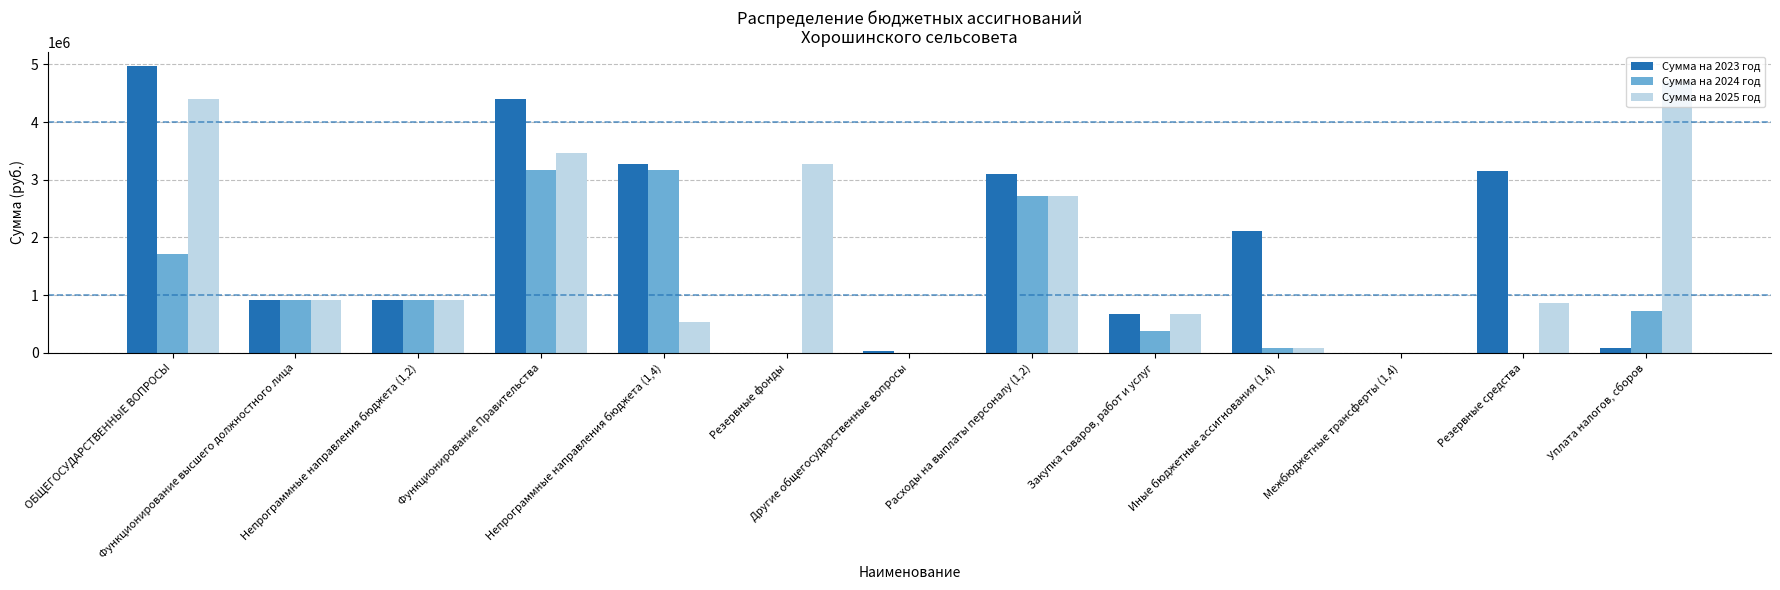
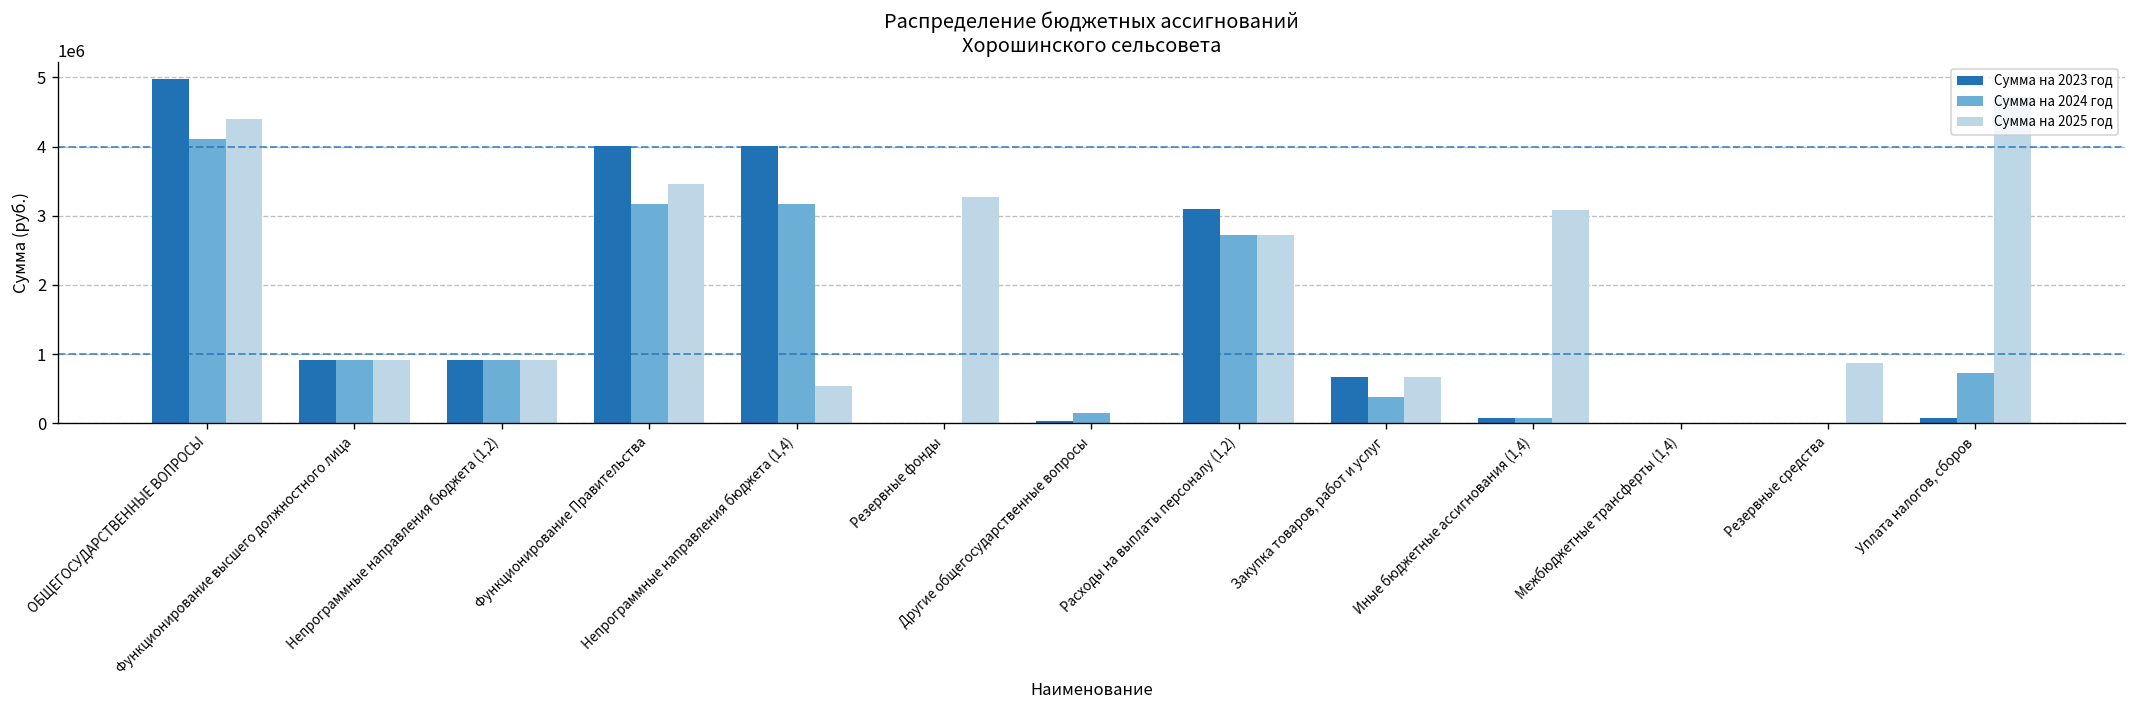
Сумма на 2024 год, ОБЩЕГОСУДАРСТВЕННЫЕ ВОПРОСЫ: 1700000 -> 4100000
Сумма на 2023 год, Функционирование Правительства: 4400000 -> 4000000
Сумма на 2023 год, Непрограммные направления бюджета (1,4): 3300000 -> 4000000
Сумма на 2024 год, Другие общегосударственные вопросы: 0 -> 200000
Сумма на 2023 год, Иные бюджетные ассигнования (1,4): 2100000 -> 100000
Сумма на 2025 год, Иные бюджетные ассигнования (1,4): 100000 -> 3100000
Сумма на 2023 год, Резервные средства: 3200000 -> 0
